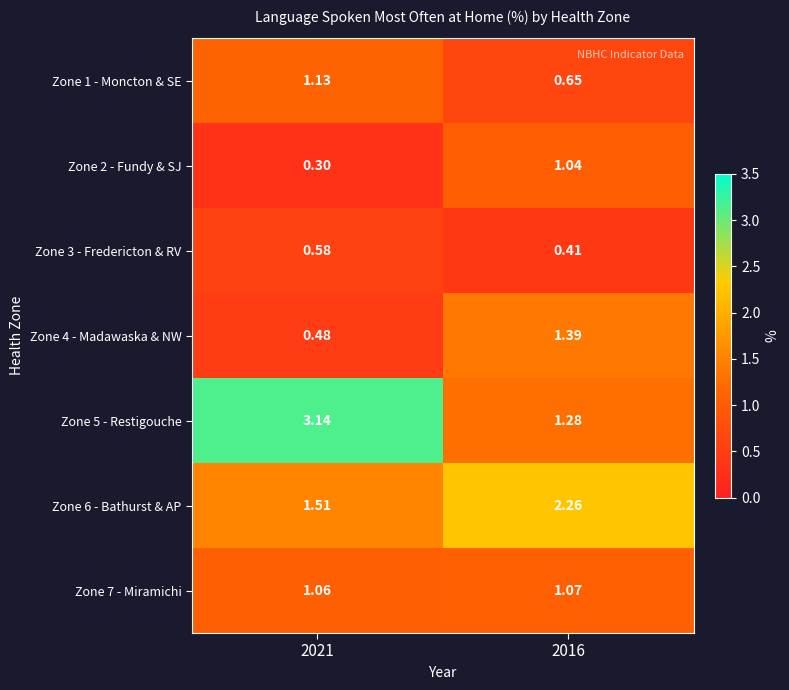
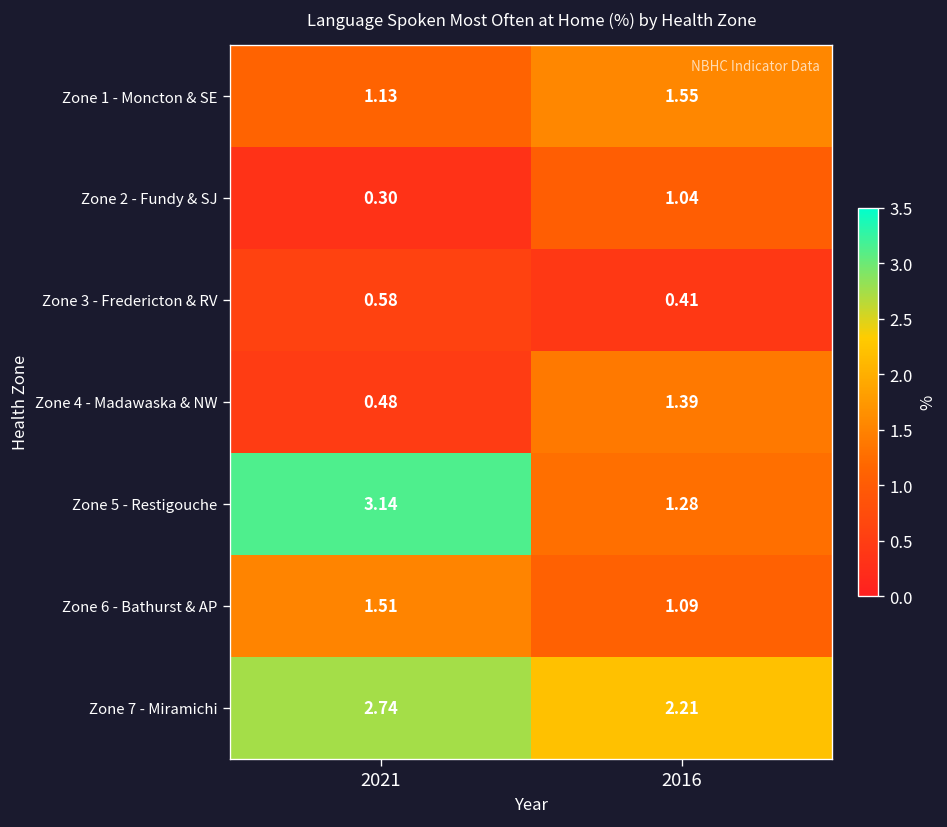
Zone 1 - Moncton & SE, 2016: 0.65 -> 1.55
Zone 6 - Bathurst & AP, 2016: 2.26 -> 1.09
Zone 7 - Miramichi, 2021: 1.06 -> 2.74
Zone 7 - Miramichi, 2016: 1.07 -> 2.21
